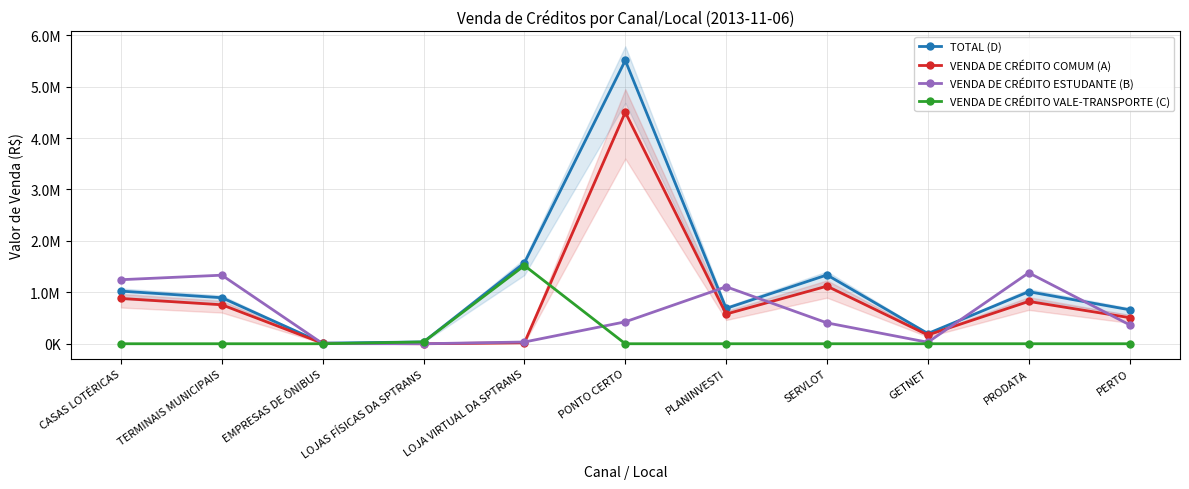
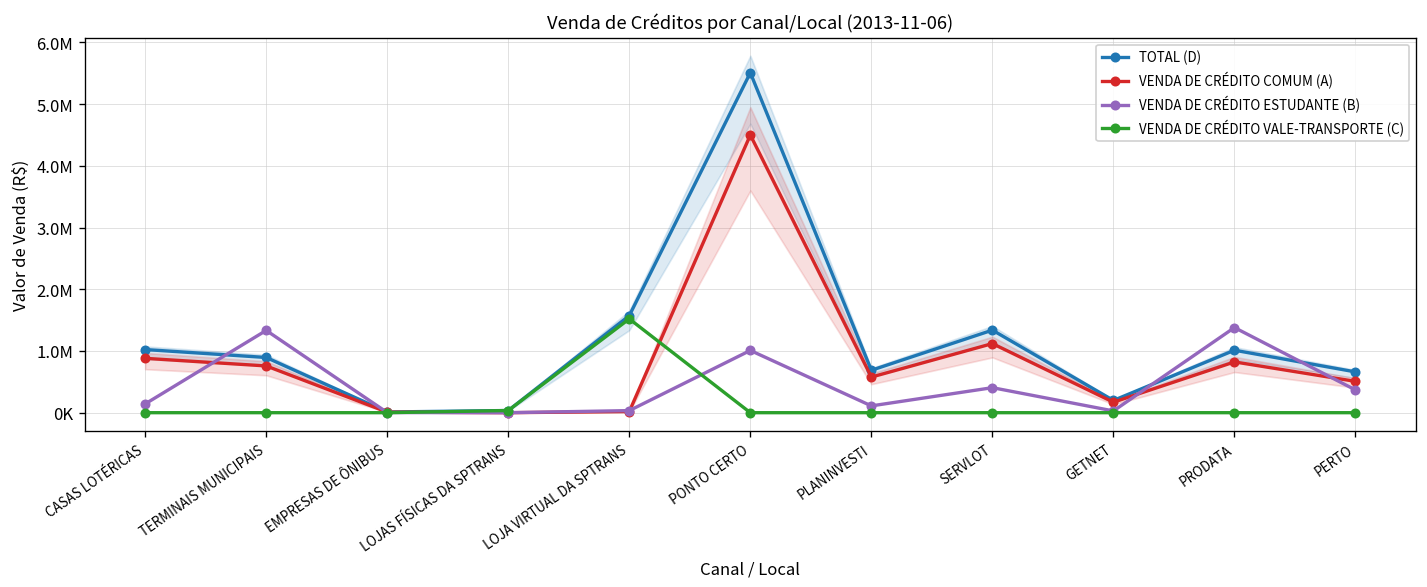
VENDA DE CRÉDITO ESTUDANTE (B), CASAS LOTÉRICAS: 1200000 -> 100000
VENDA DE CRÉDITO ESTUDANTE (B), PONTO CERTO: 400000 -> 1000000
VENDA DE CRÉDITO ESTUDANTE (B), PLANINVESTI: 1100000 -> 100000
